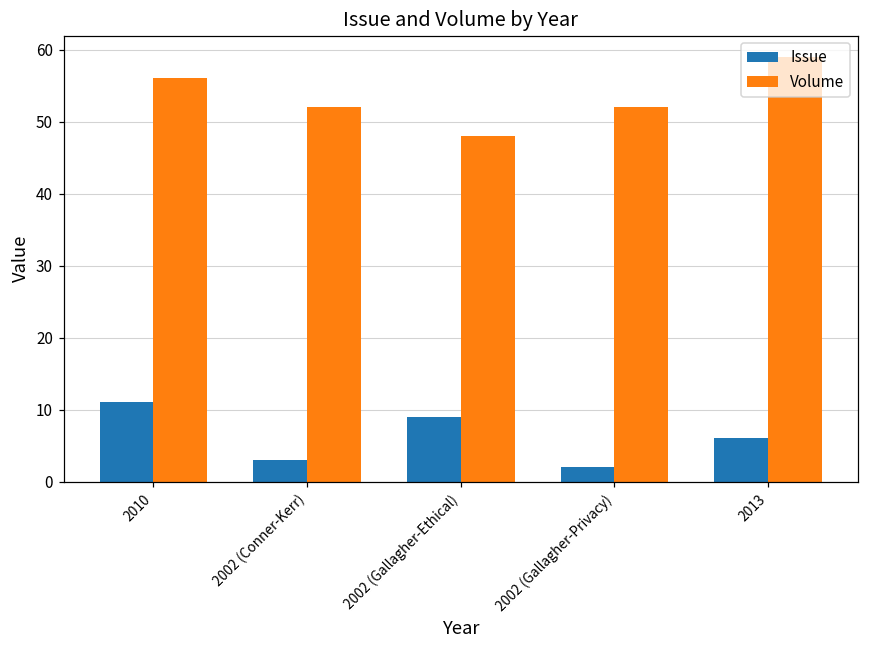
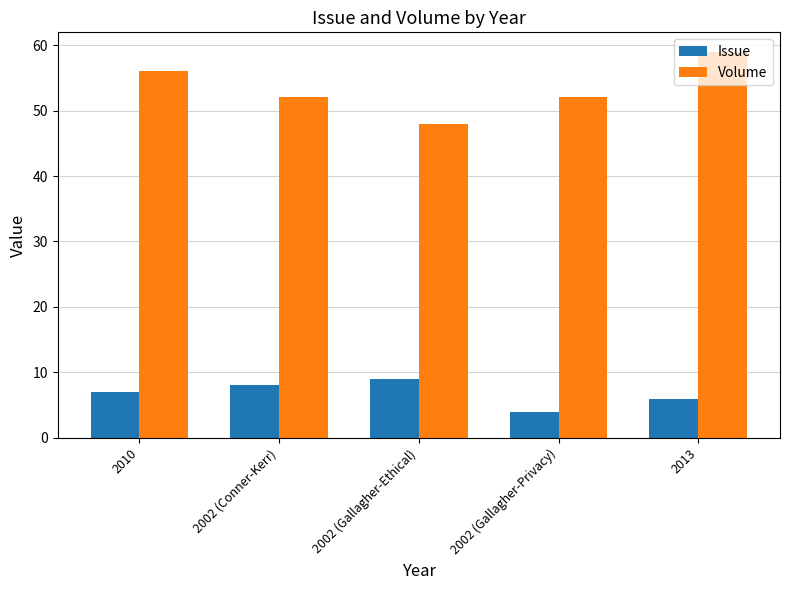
Issue, 2010: 11 -> 7
Issue, 2002 (Conner-Kerr): 3 -> 8
Issue, 2002 (Gallagher-Privacy): 2 -> 4
